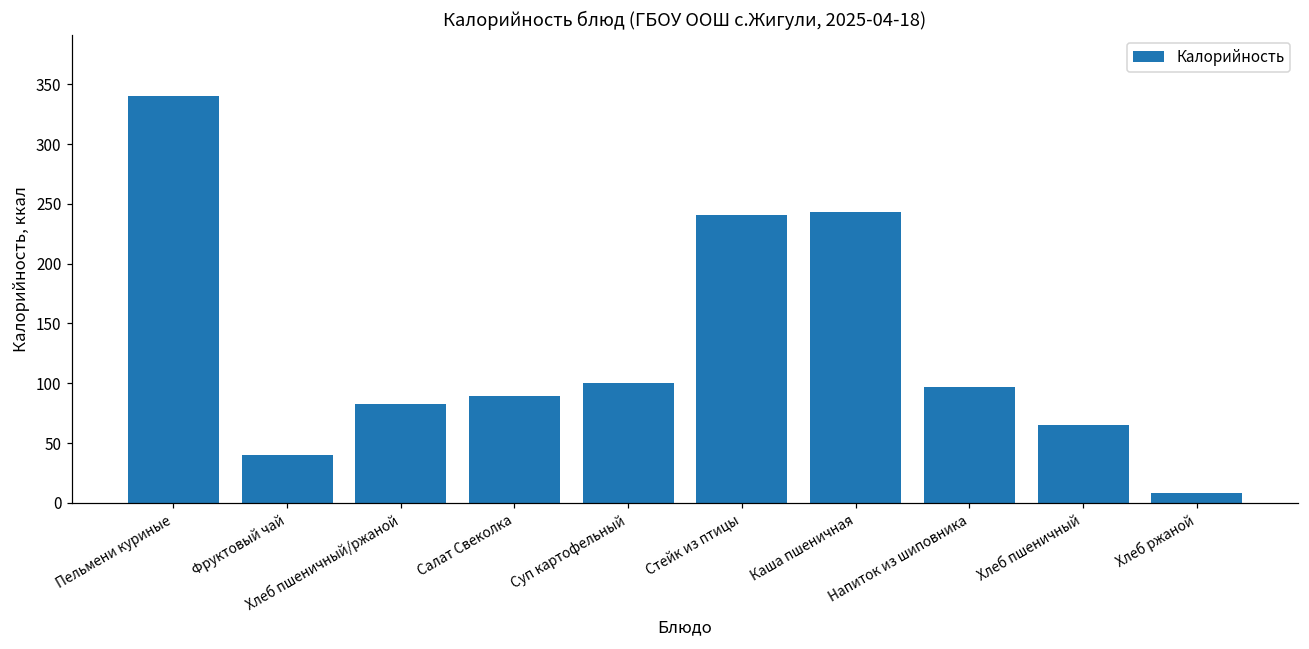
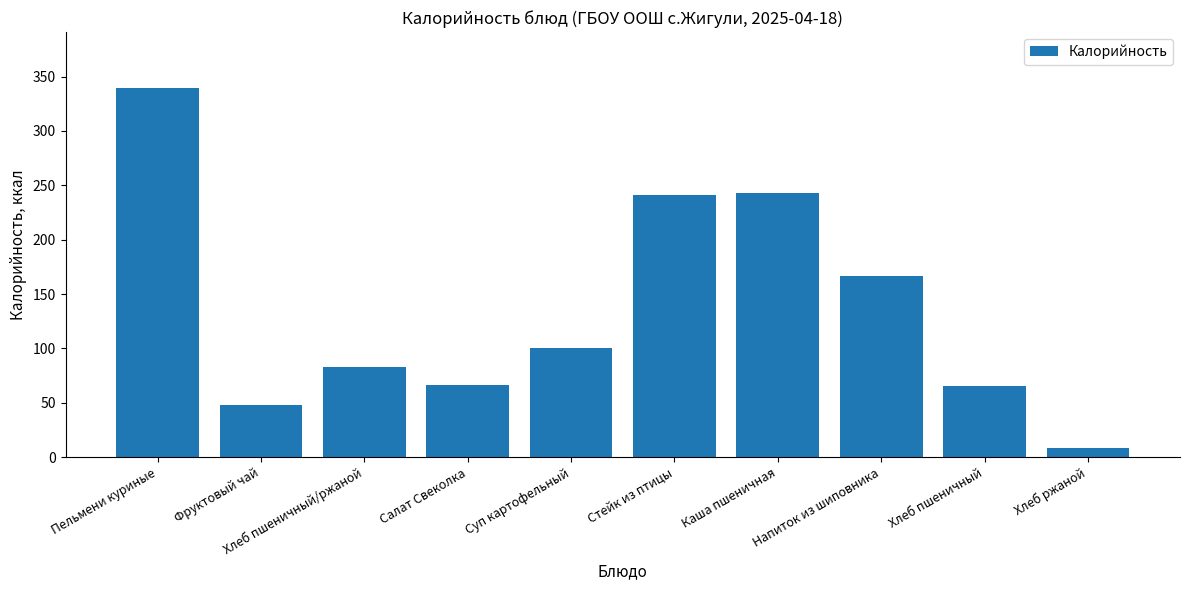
Фруктовый чай: 40 -> 48
Салат Свеколка: 89 -> 66
Напиток из шиповника: 97 -> 167
